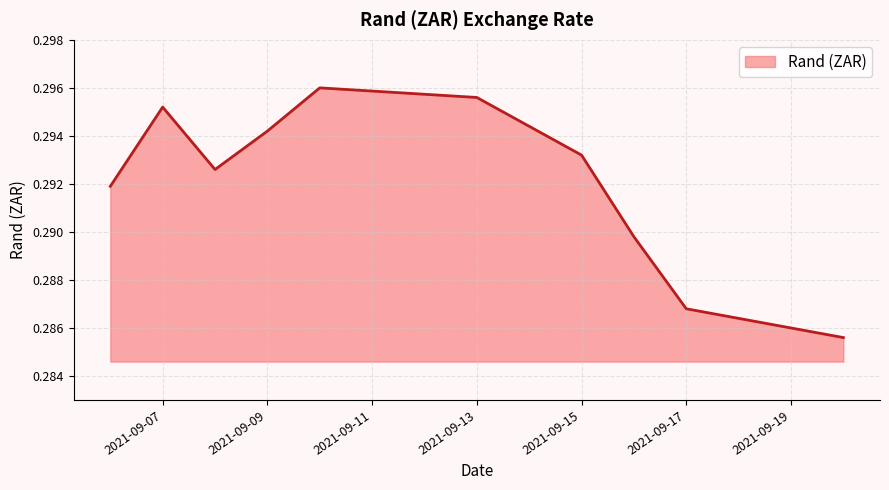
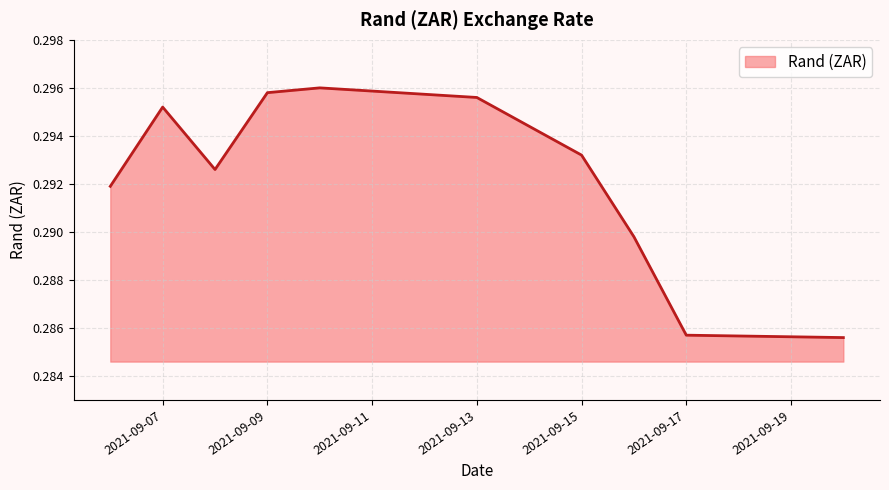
2021-09-09: 0.2942 -> 0.2958
2021-09-17: 0.2868 -> 0.2857
